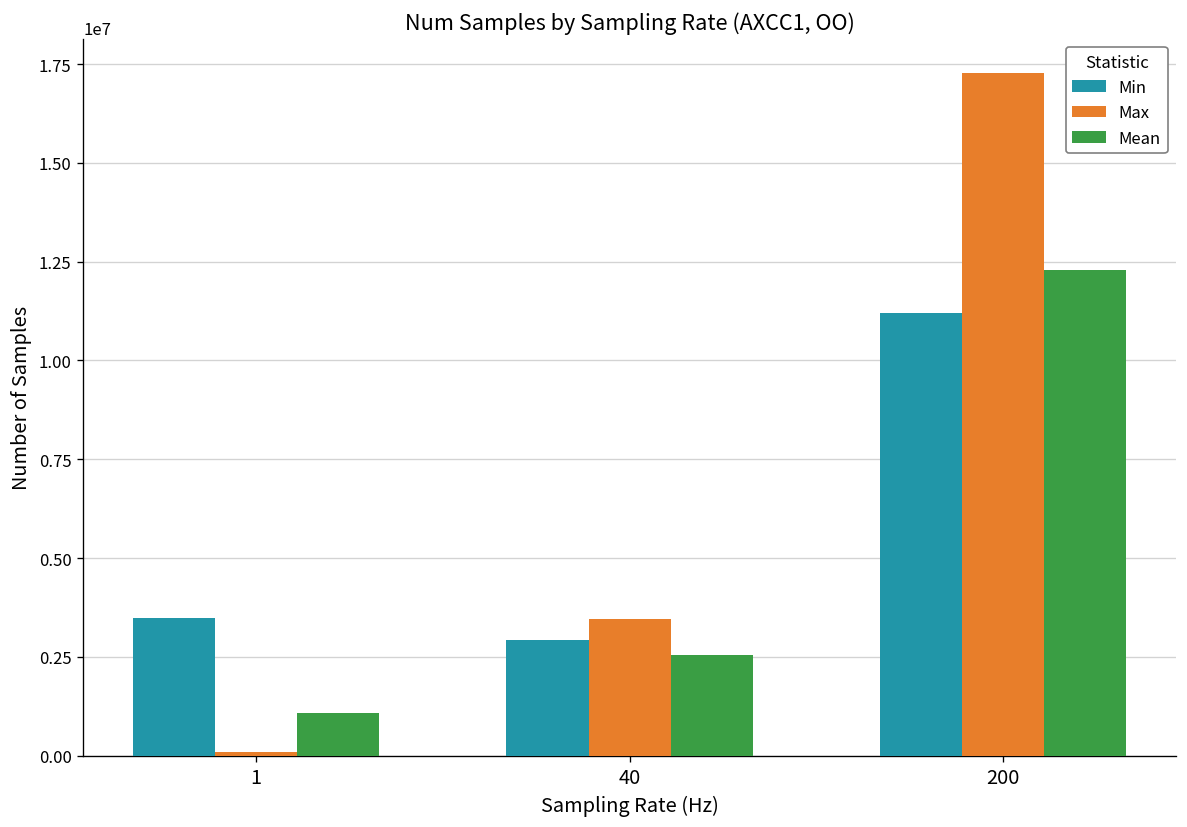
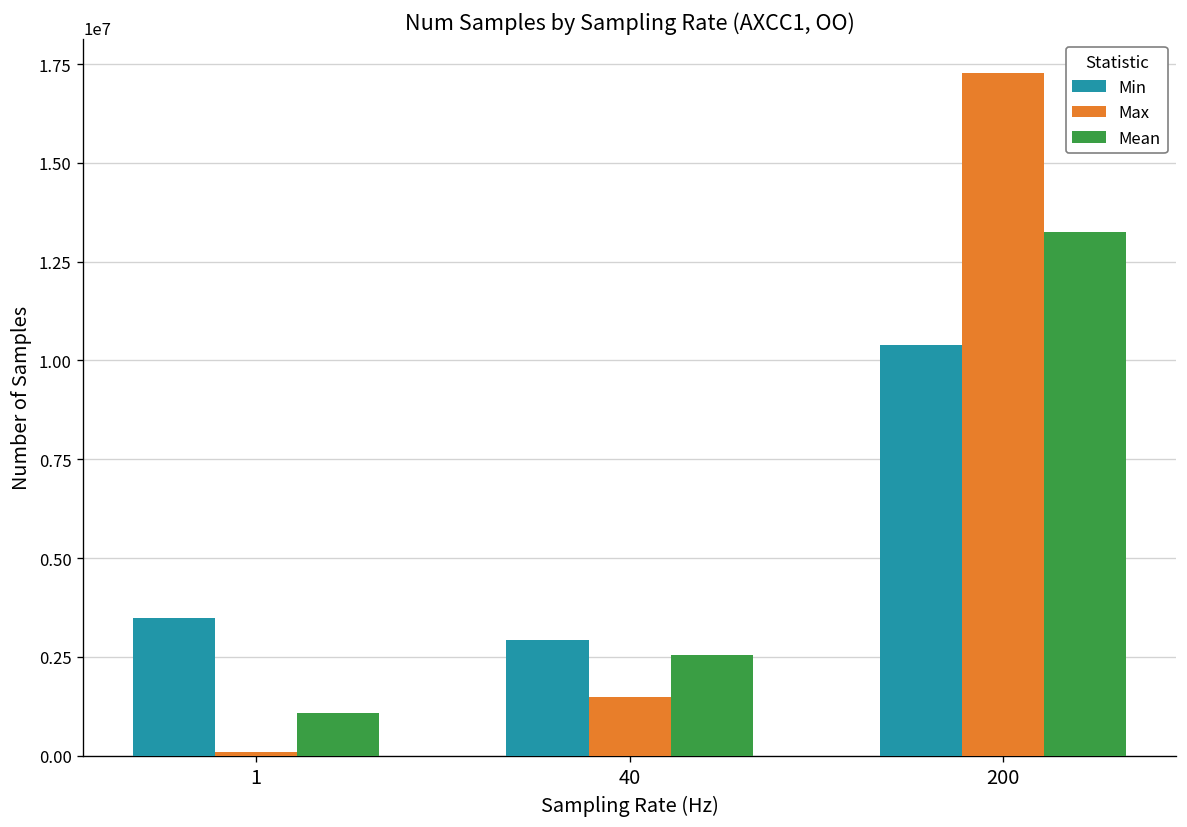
Max, 40: 3500000 -> 1500000
Min, 200: 11200000 -> 10400000
Mean, 200: 12300000 -> 13300000
